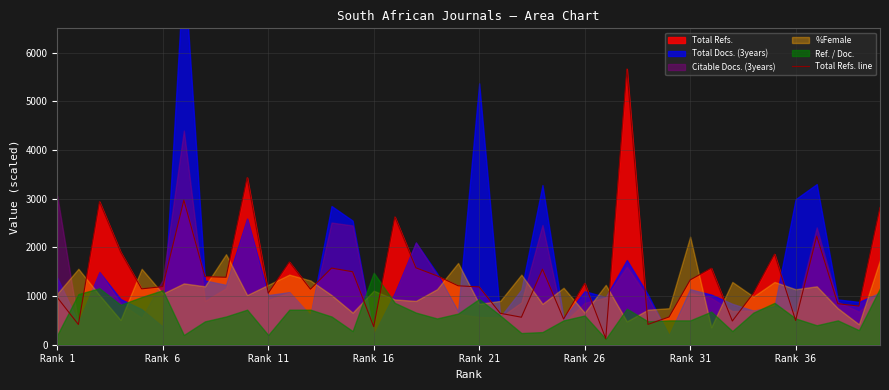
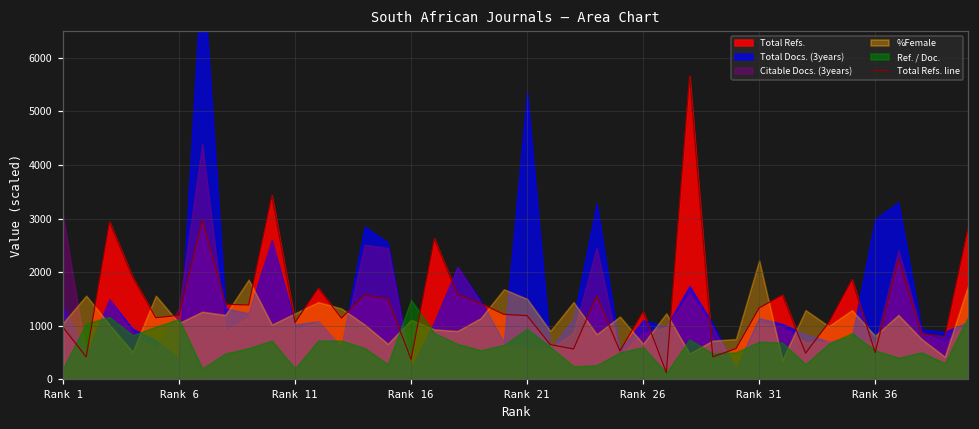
%Female, Rank 21: 800 -> 1500
Ref. / Doc., Rank 31: 500 -> 700
%Female, Rank 36: 1100 -> 800
